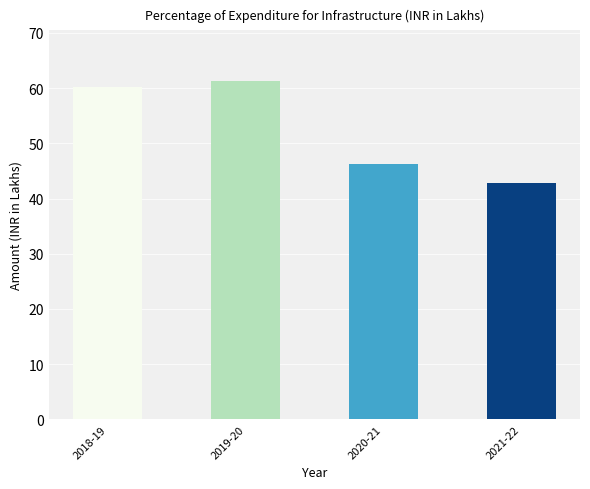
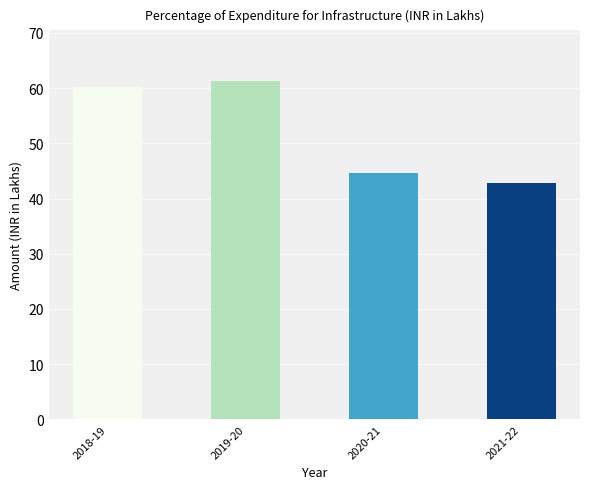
2020-21: 46 -> 45
